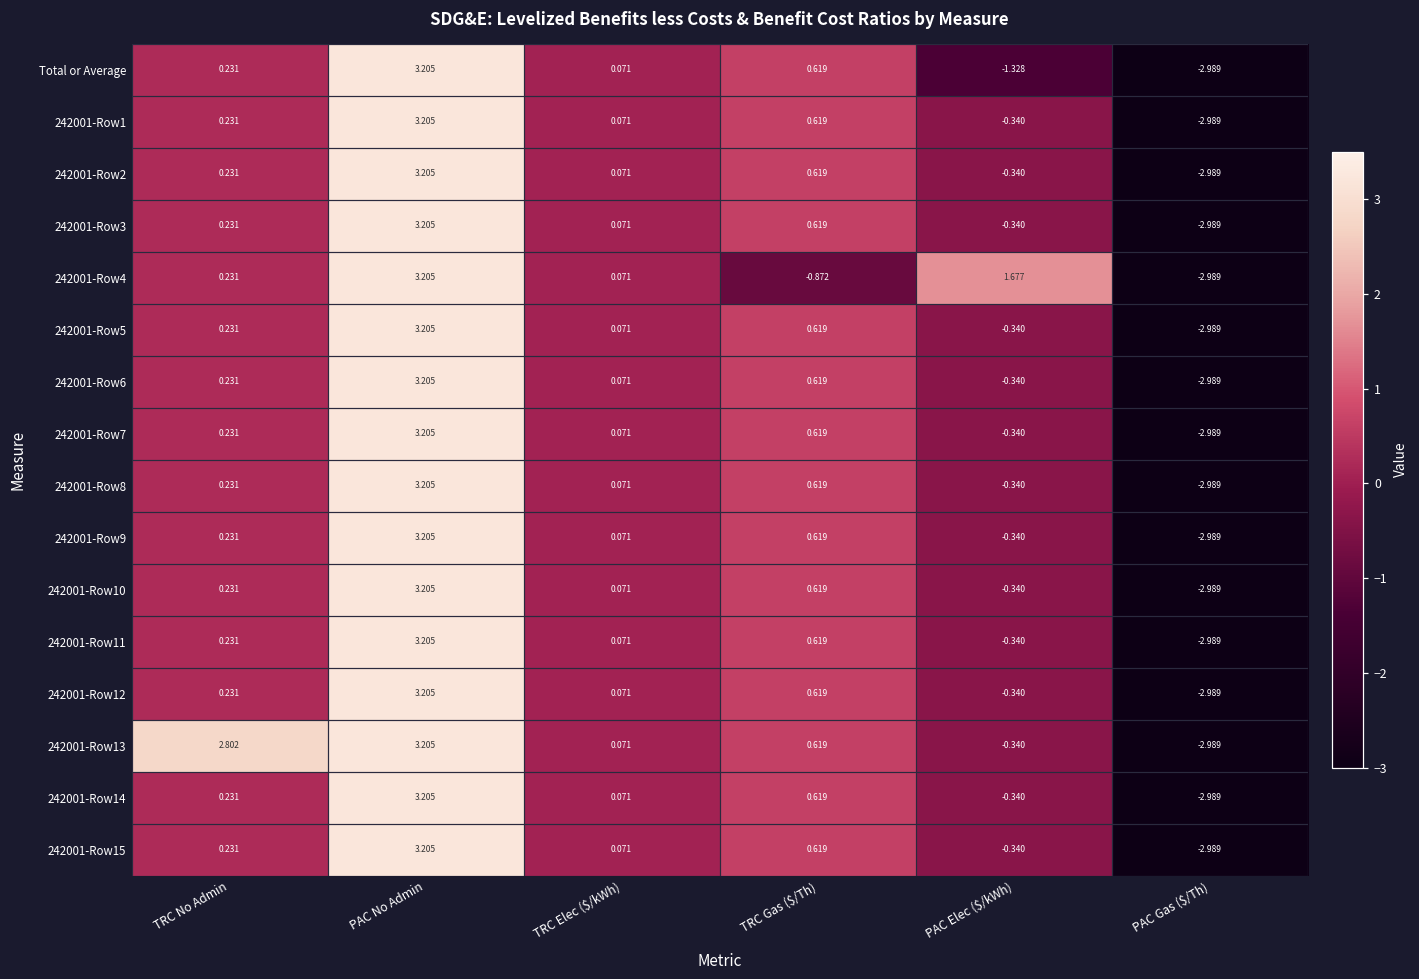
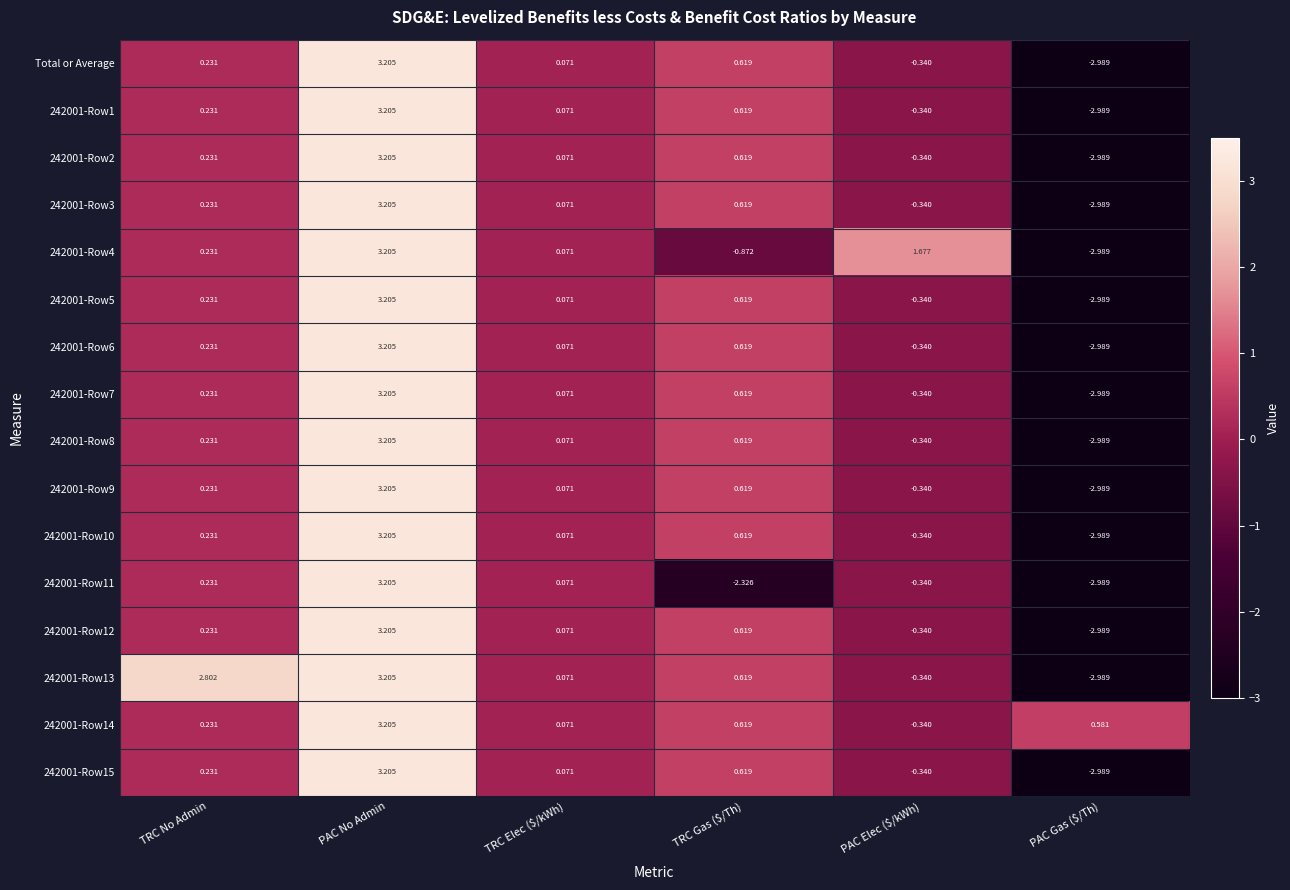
Total or Average, PAC Elec ($/kWh): -1.328 -> -0.340
242001-Row11, TRC Gas ($/Th): 0.619 -> -2.326
242001-Row14, PAC Gas ($/Th): -2.989 -> 0.581
